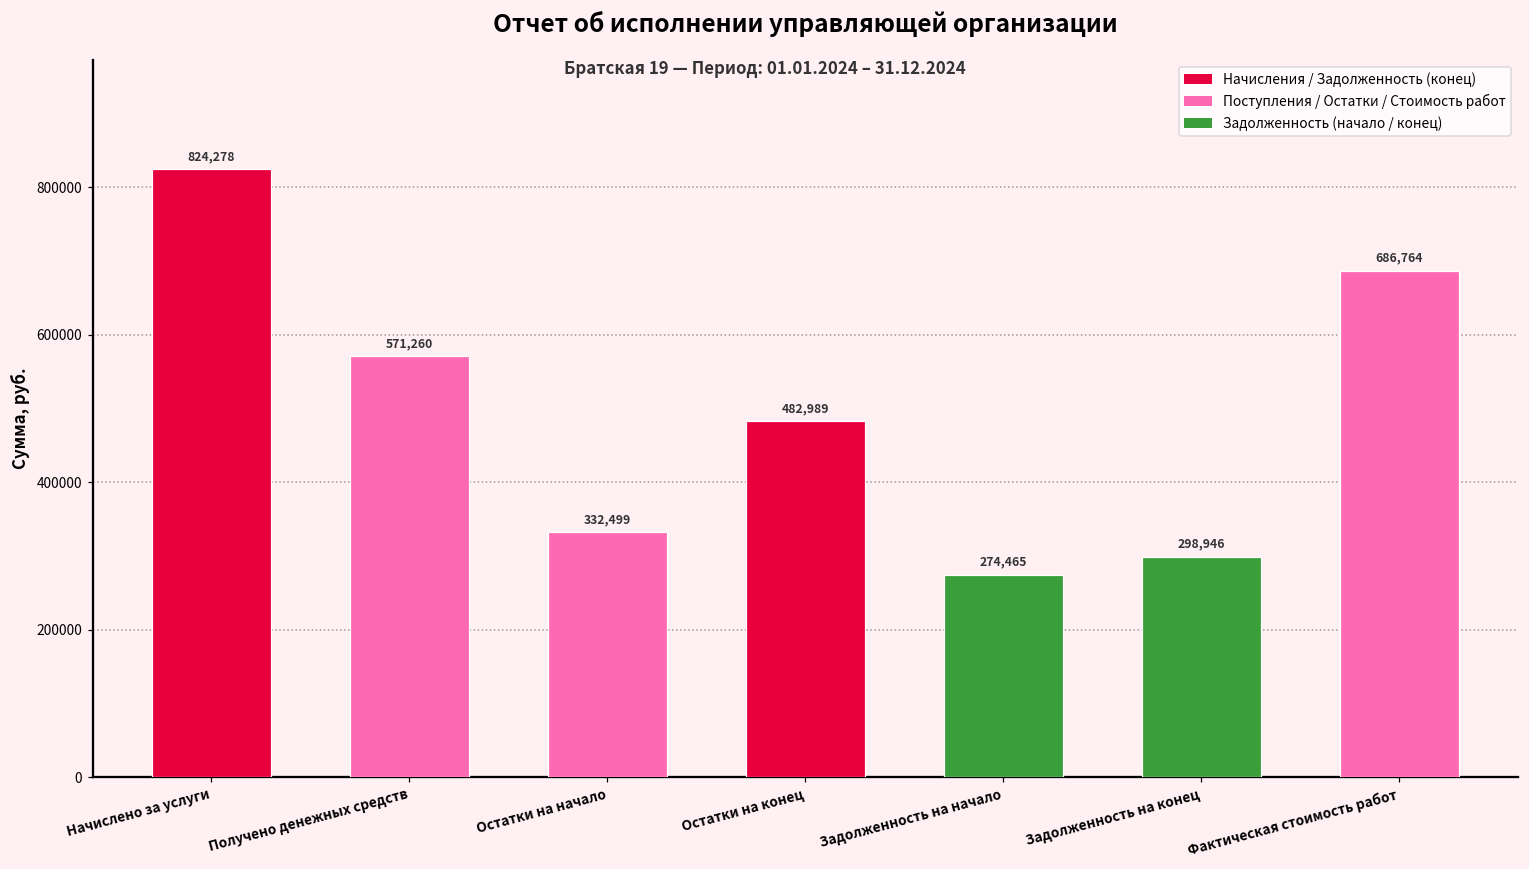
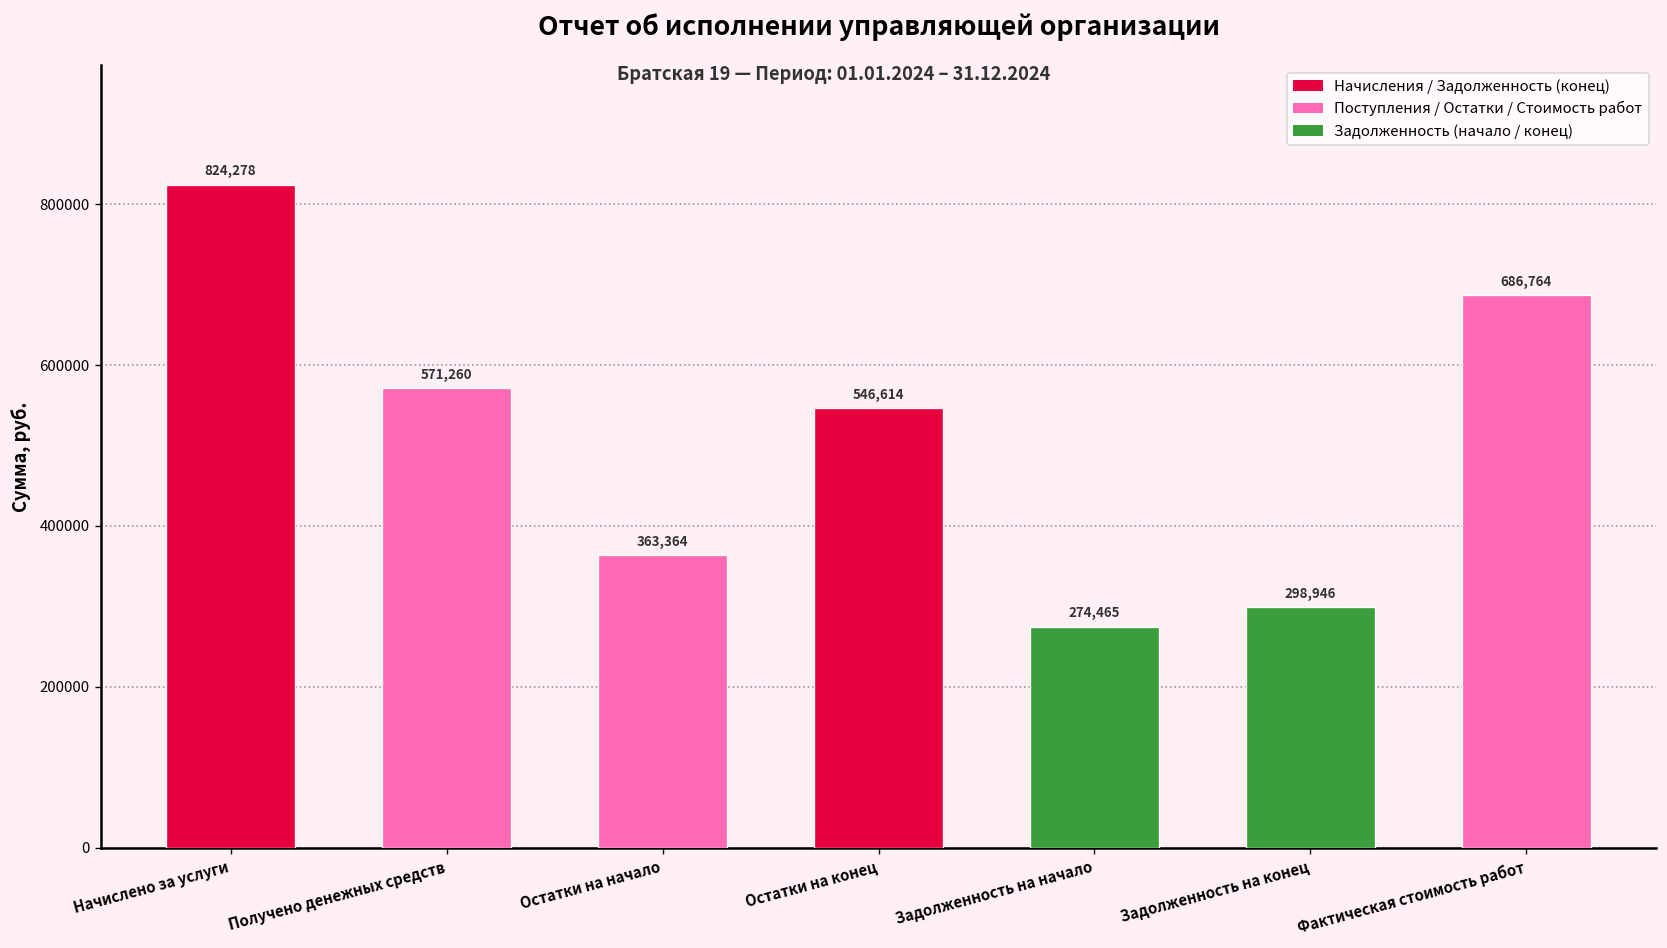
Остатки на начало: 332,499 -> 363,364
Остатки на конец: 482,989 -> 546,614
